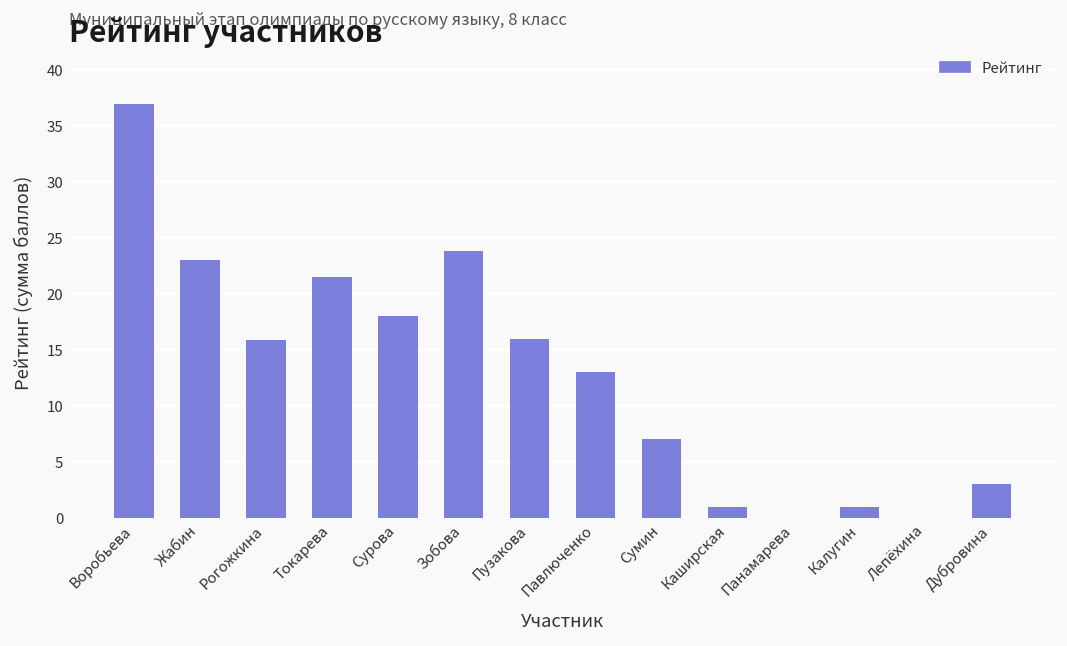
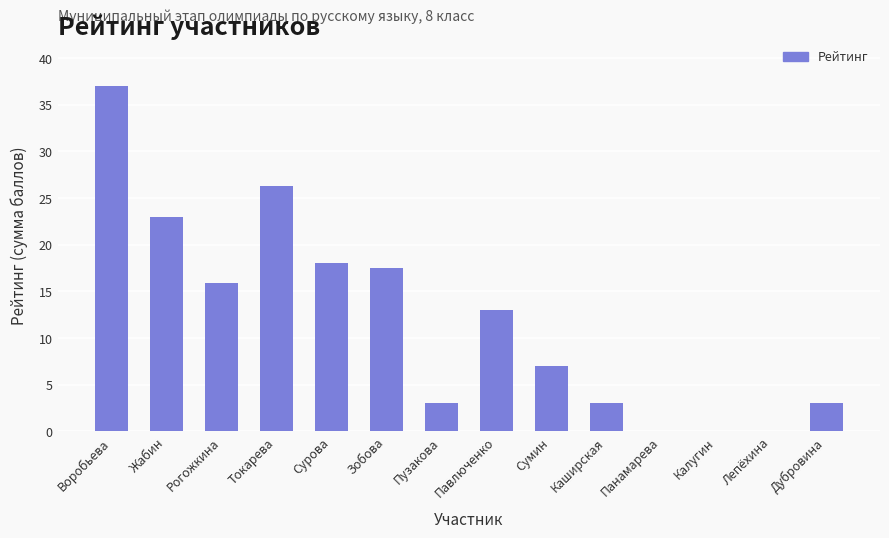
Токарева: 22 -> 26
Зобова: 24 -> 18
Пузакова: 16 -> 3
Каширская: 1 -> 3
Калугин: 1 -> 0
